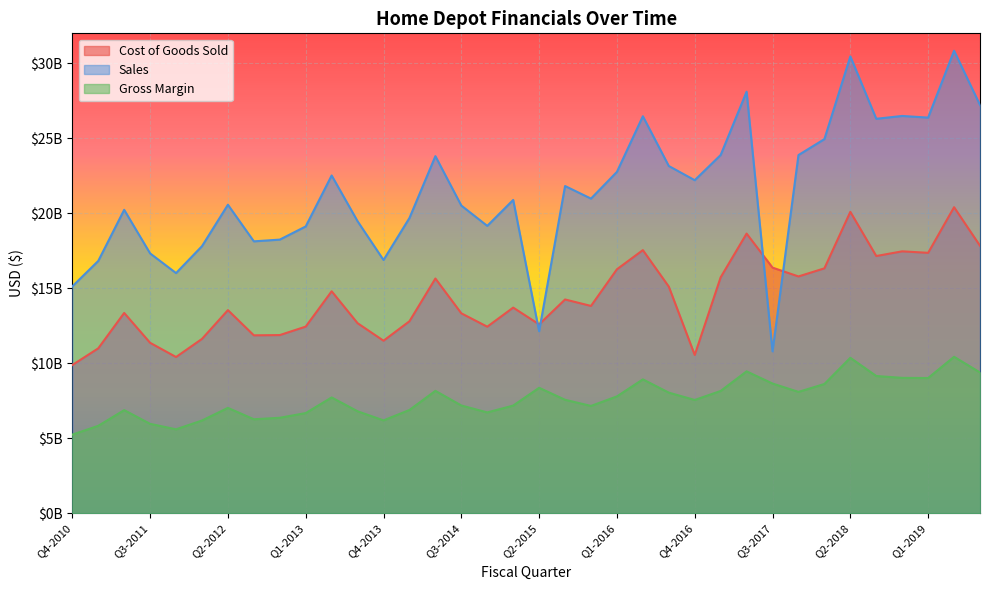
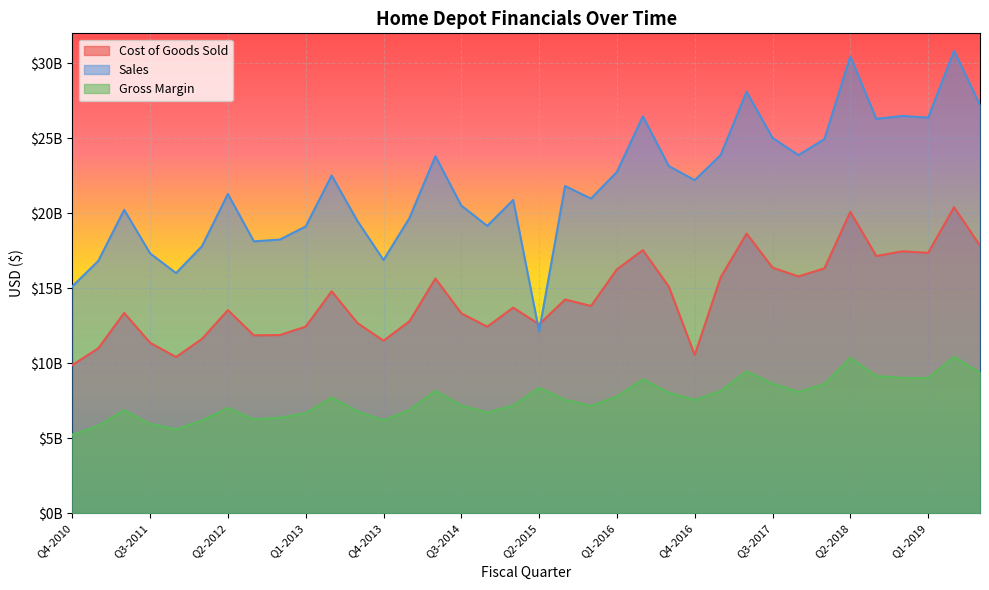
Sales, Q2-2012: $20600000000 -> $21300000000
Sales, Q3-2017: $10800000000 -> $25000000000
